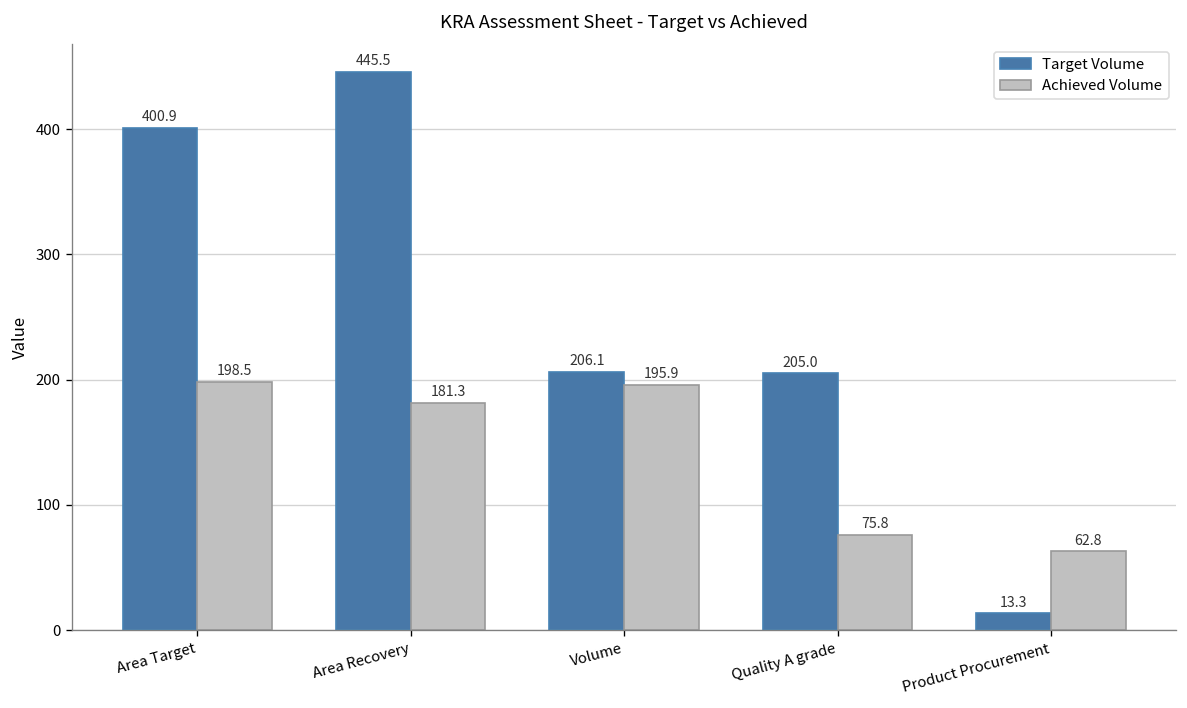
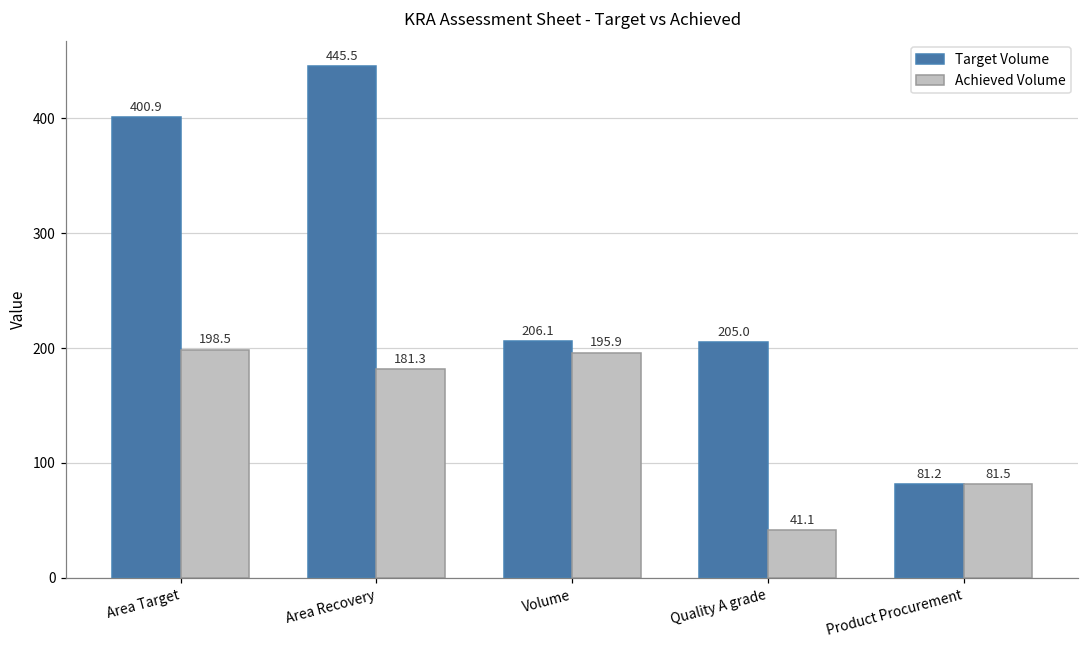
Achieved Volume, Quality A grade: 75.8 -> 41.1
Target Volume, Product Procurement: 13.3 -> 81.2
Achieved Volume, Product Procurement: 62.8 -> 81.5
